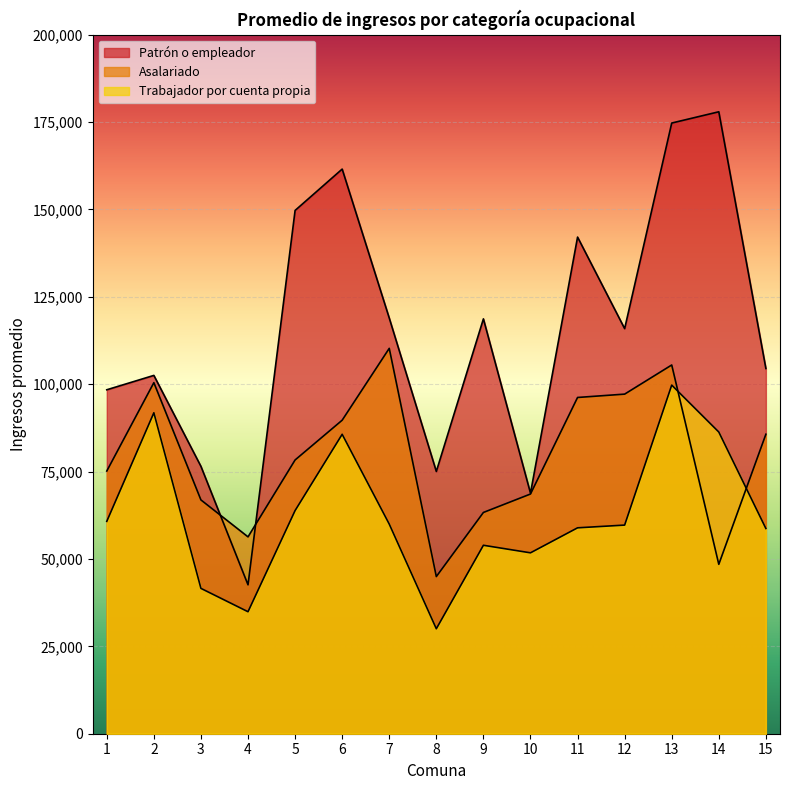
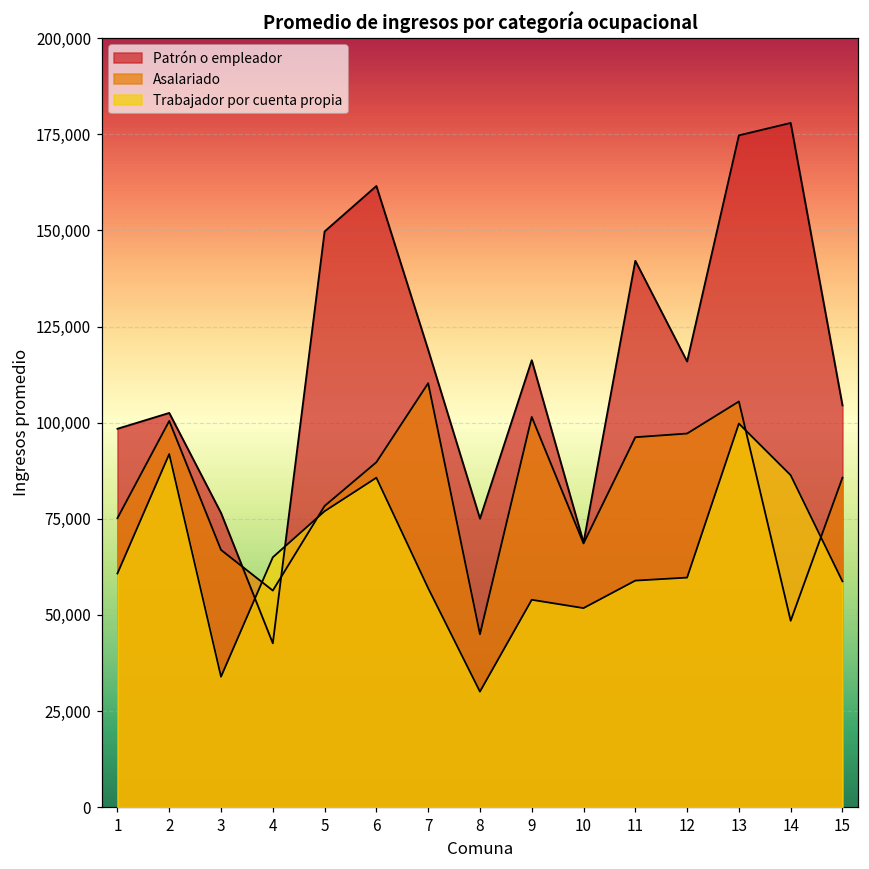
Trabajador por cuenta propia, 3: 42,000 -> 34,000
Trabajador por cuenta propia, 4: 35,000 -> 65,000
Trabajador por cuenta propia, 5: 64,000 -> 77,000
Trabajador por cuenta propia, 7: 60,000 -> 57,000
Patrón o empleador, 9: 119,000 -> 116,000
Asalariado, 9: 63,000 -> 101,000
